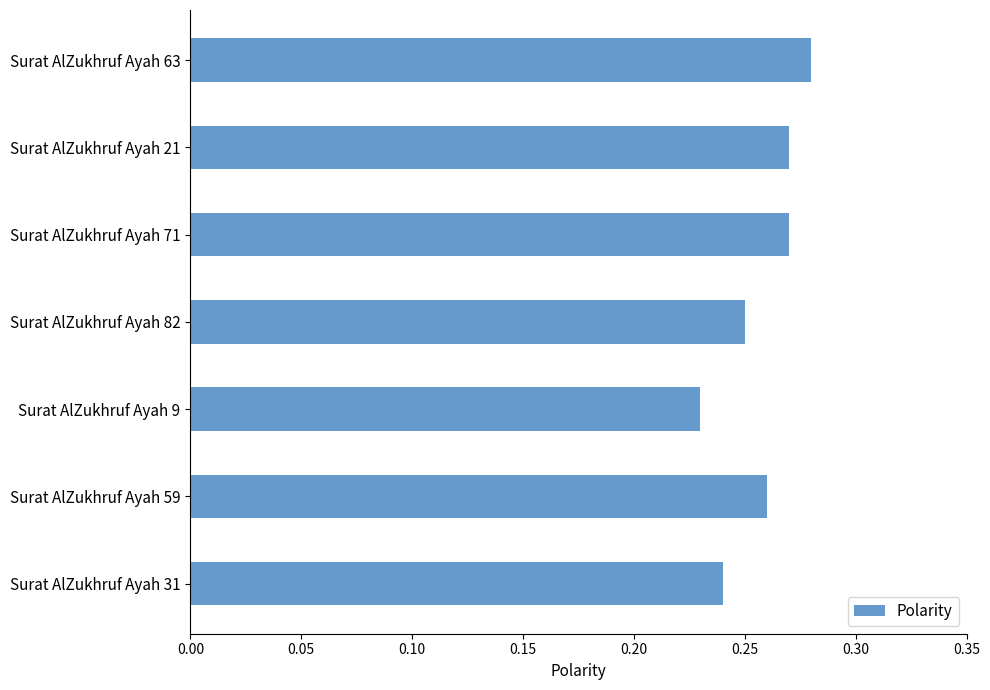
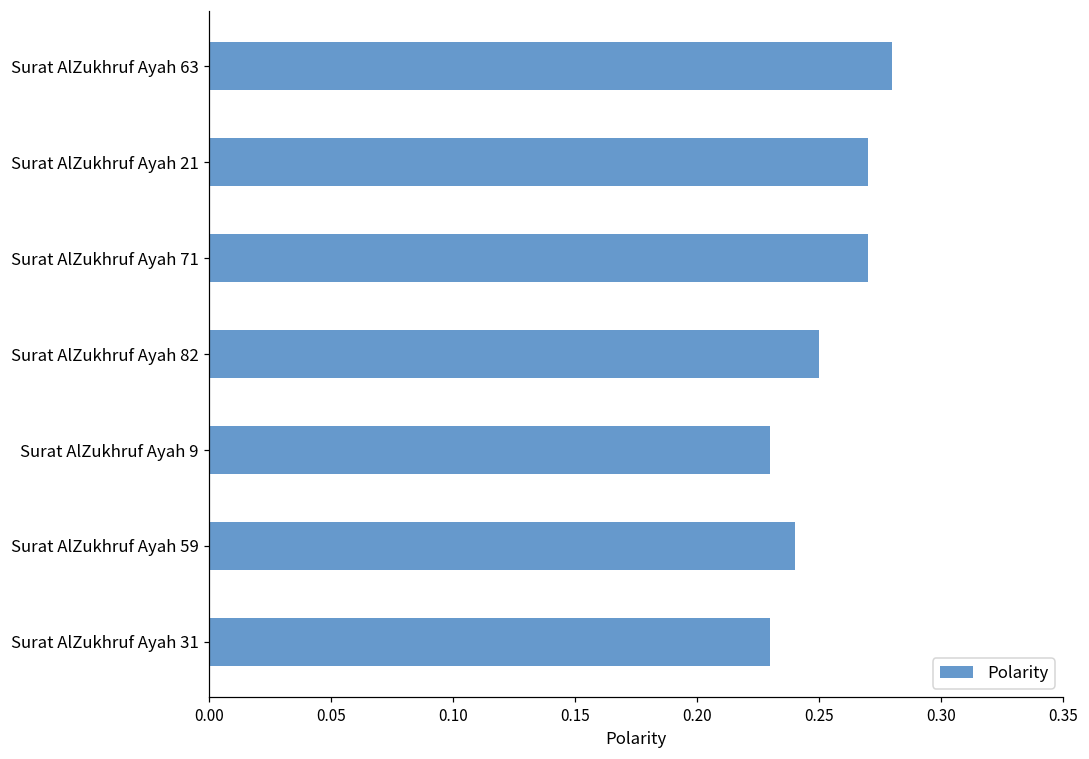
Surat AlZukhruf Ayah 59: 0.26 -> 0.24
Surat AlZukhruf Ayah 31: 0.24 -> 0.23
